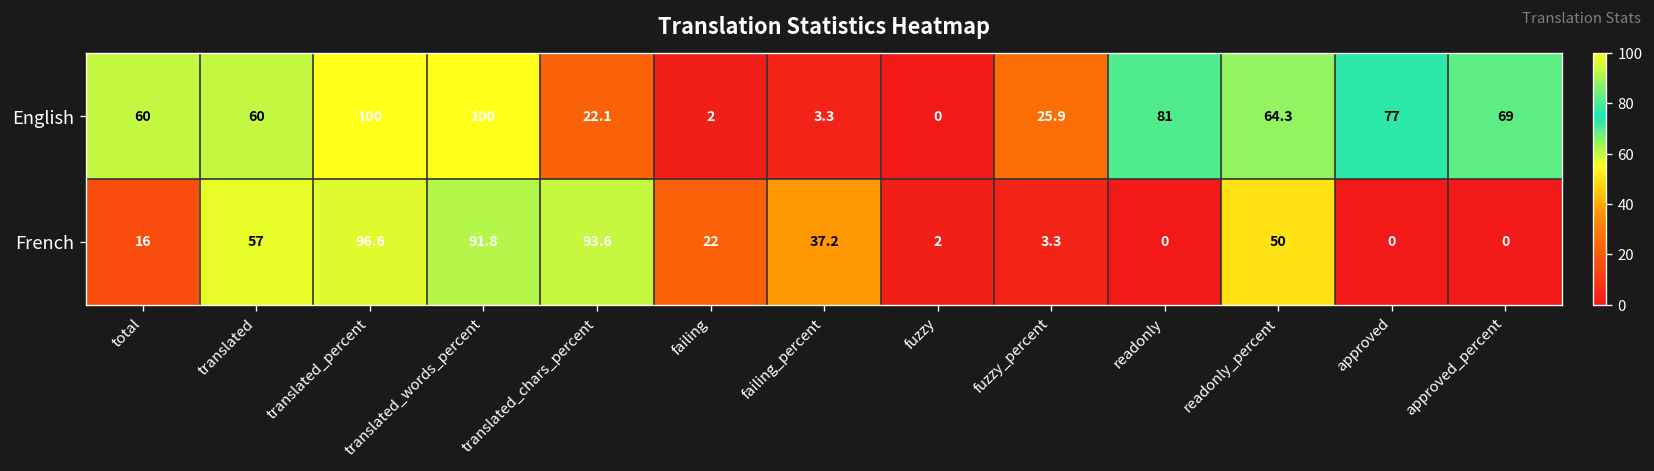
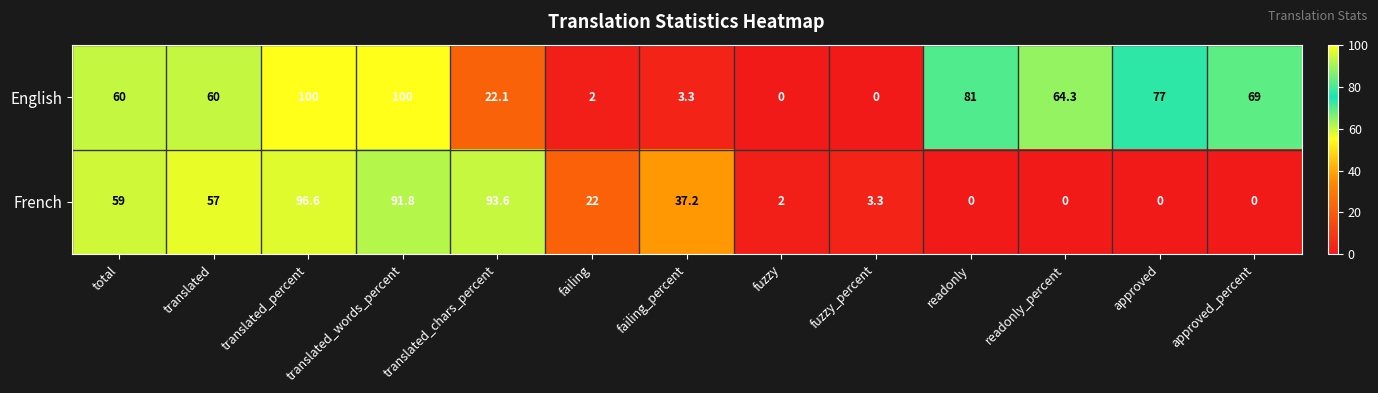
English, fuzzy_percent: 25.9 -> 0
French, total: 16 -> 59
French, readonly_percent: 50 -> 0
